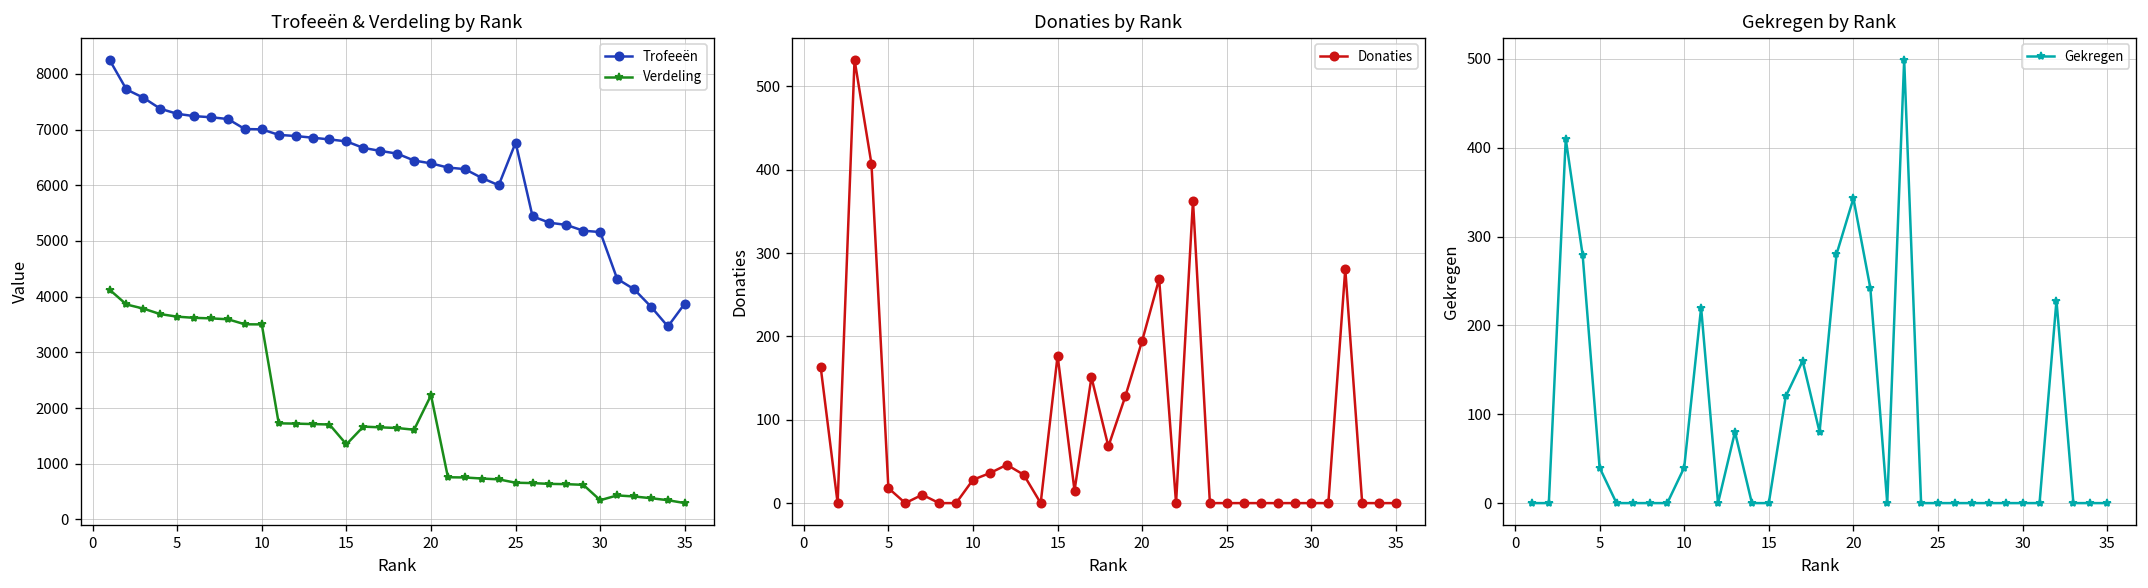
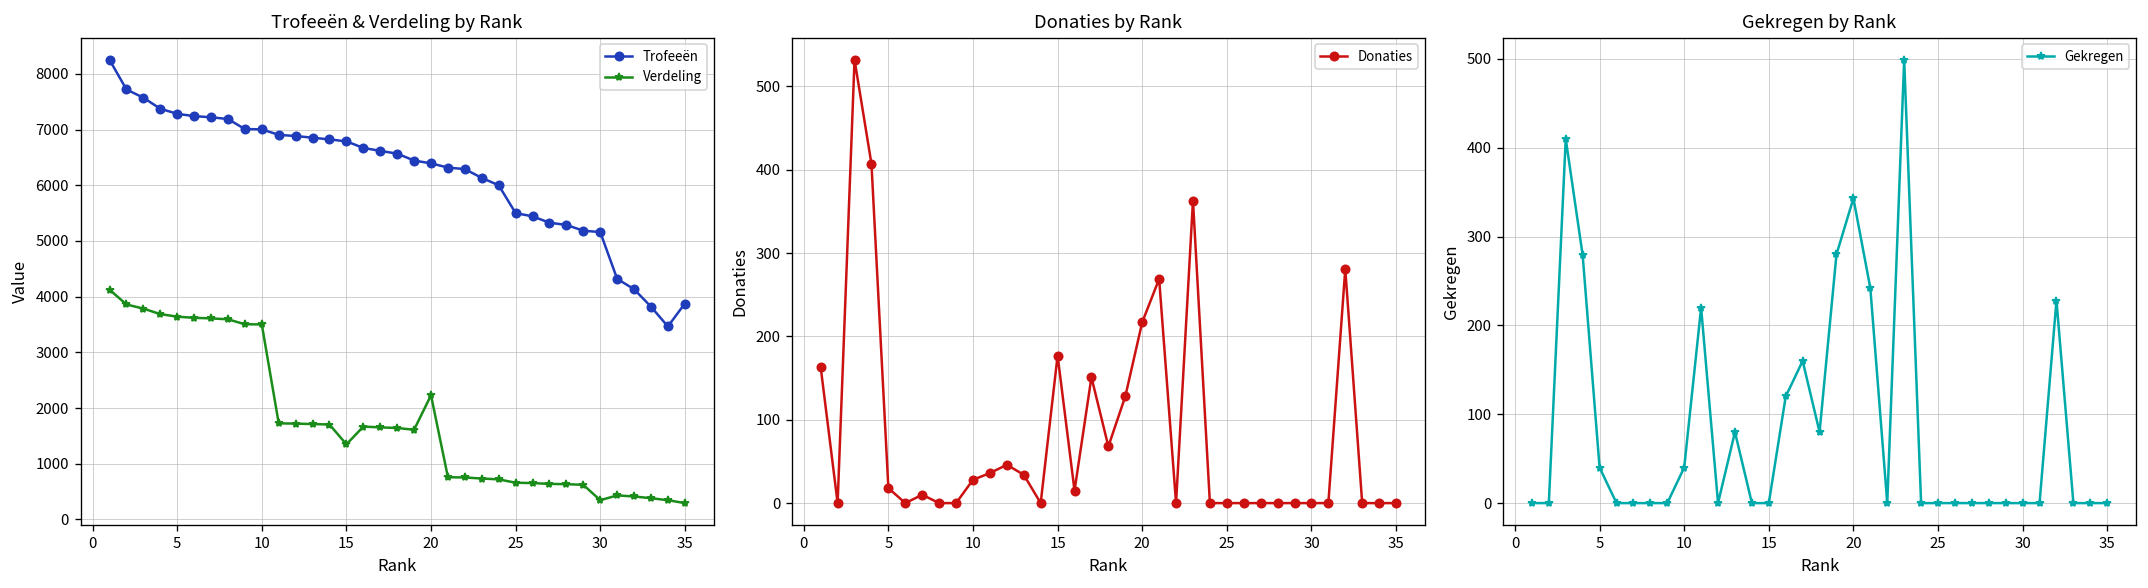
Trofeeën & Verdeling by Rank, Trofeeën, 25: 6800 -> 5500
Donaties by Rank, 20: 200 -> 220
